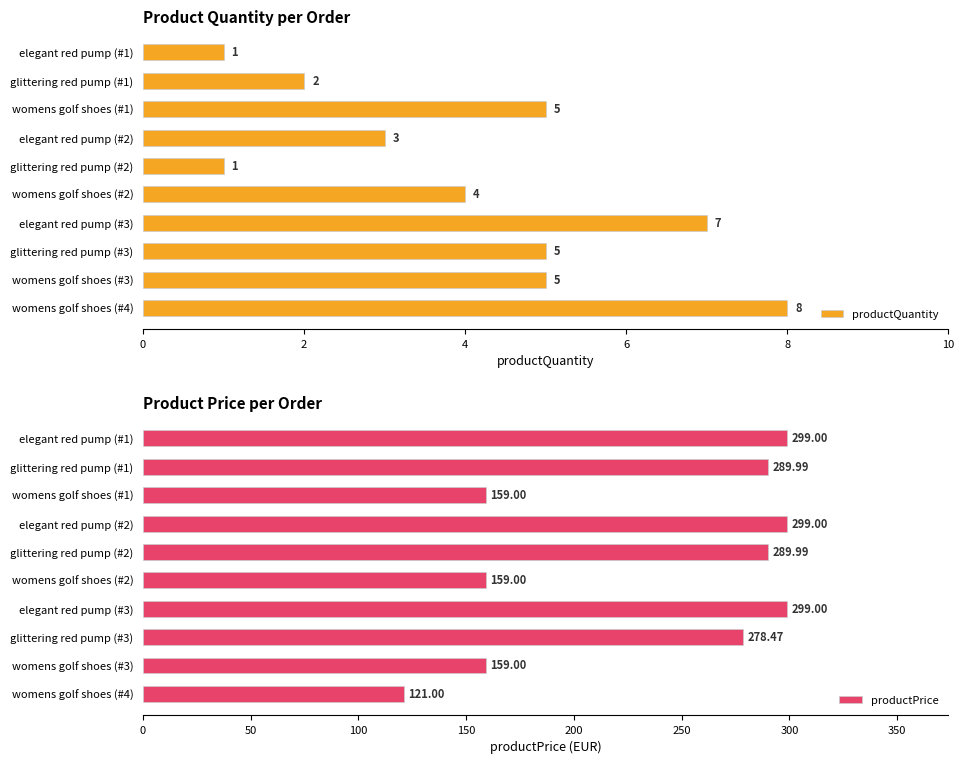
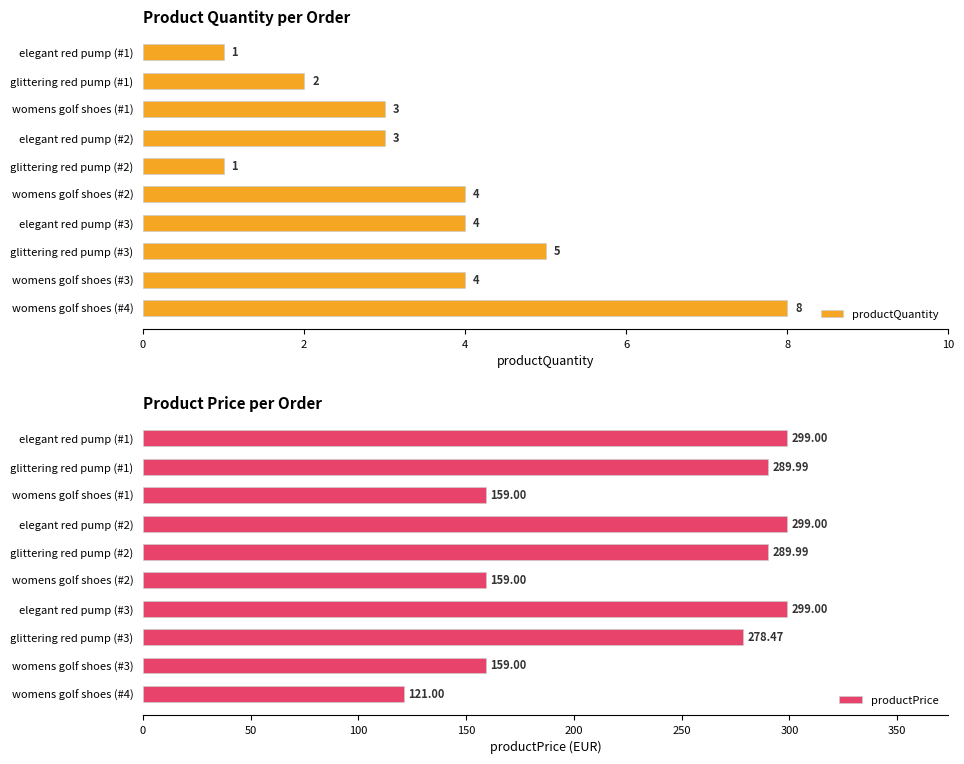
Product Quantity per Order, womens golf shoes (#1): 5 -> 3
Product Quantity per Order, elegant red pump (#3): 7 -> 4
Product Quantity per Order, womens golf shoes (#3): 5 -> 4
